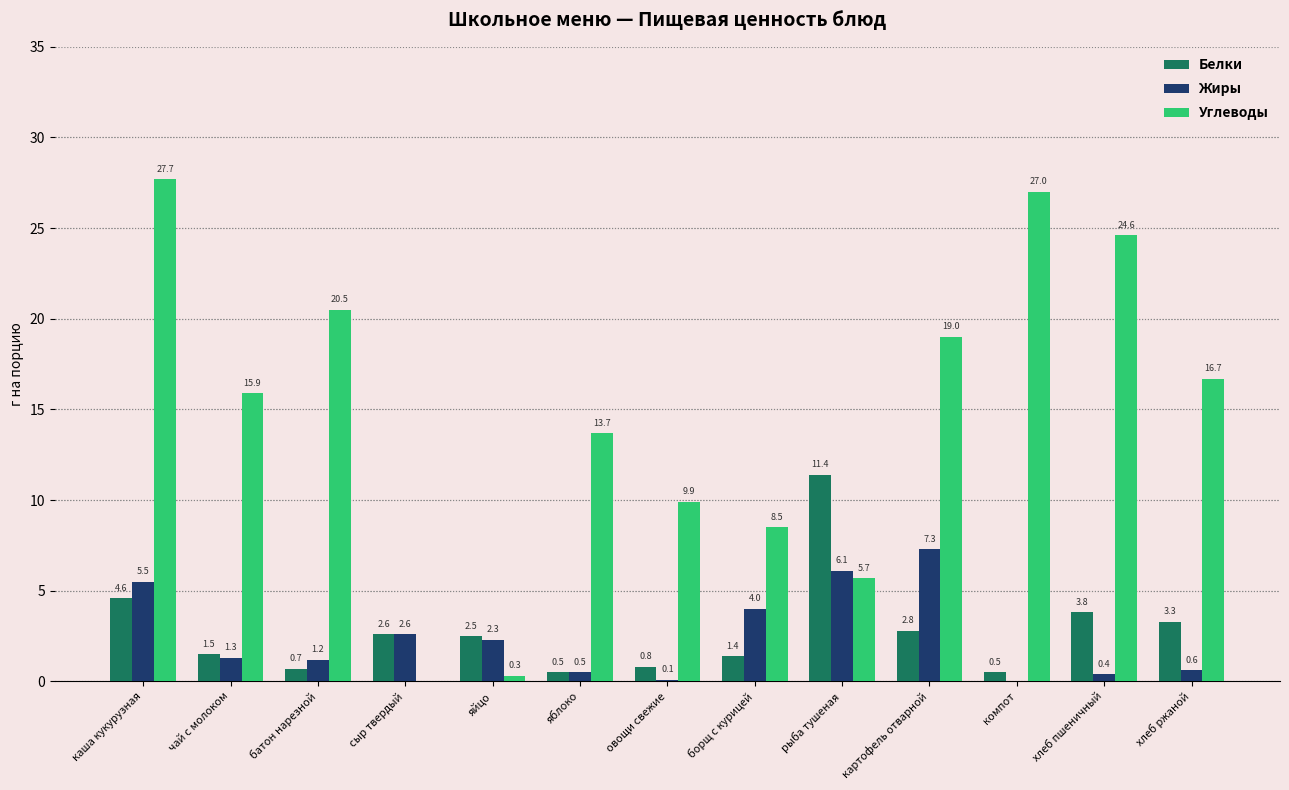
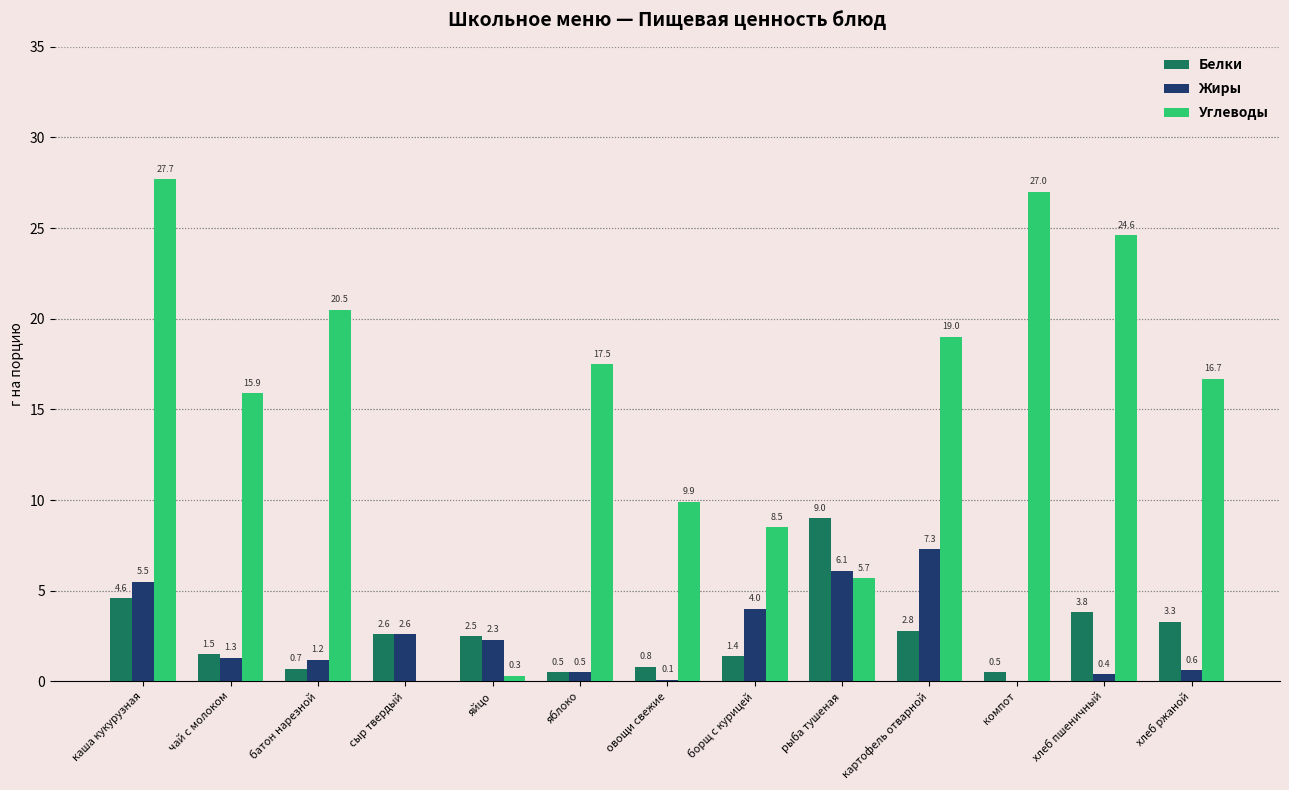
Углеводы, яблоко: 13.7 -> 17.5
Белки, рыба тушеная: 11.4 -> 9.0
